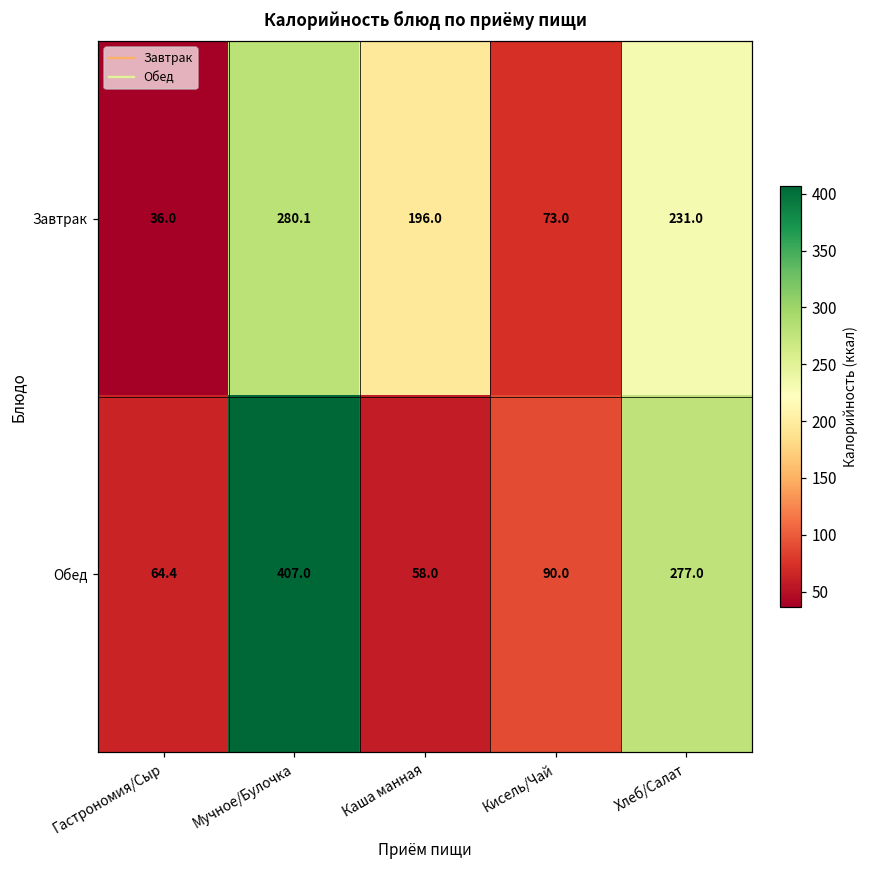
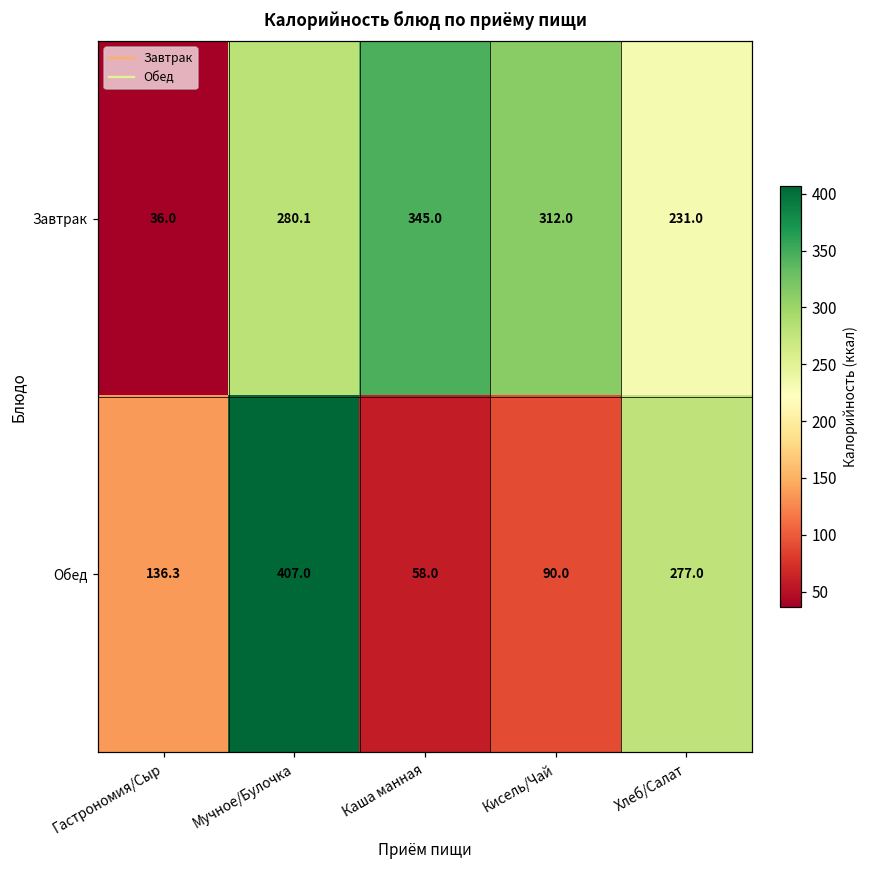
Завтрак, Каша манная: 196.0 -> 345.0
Завтрак, Кисель/Чай: 73.0 -> 312.0
Обед, Гастрономия/Сыр: 64.4 -> 136.3
